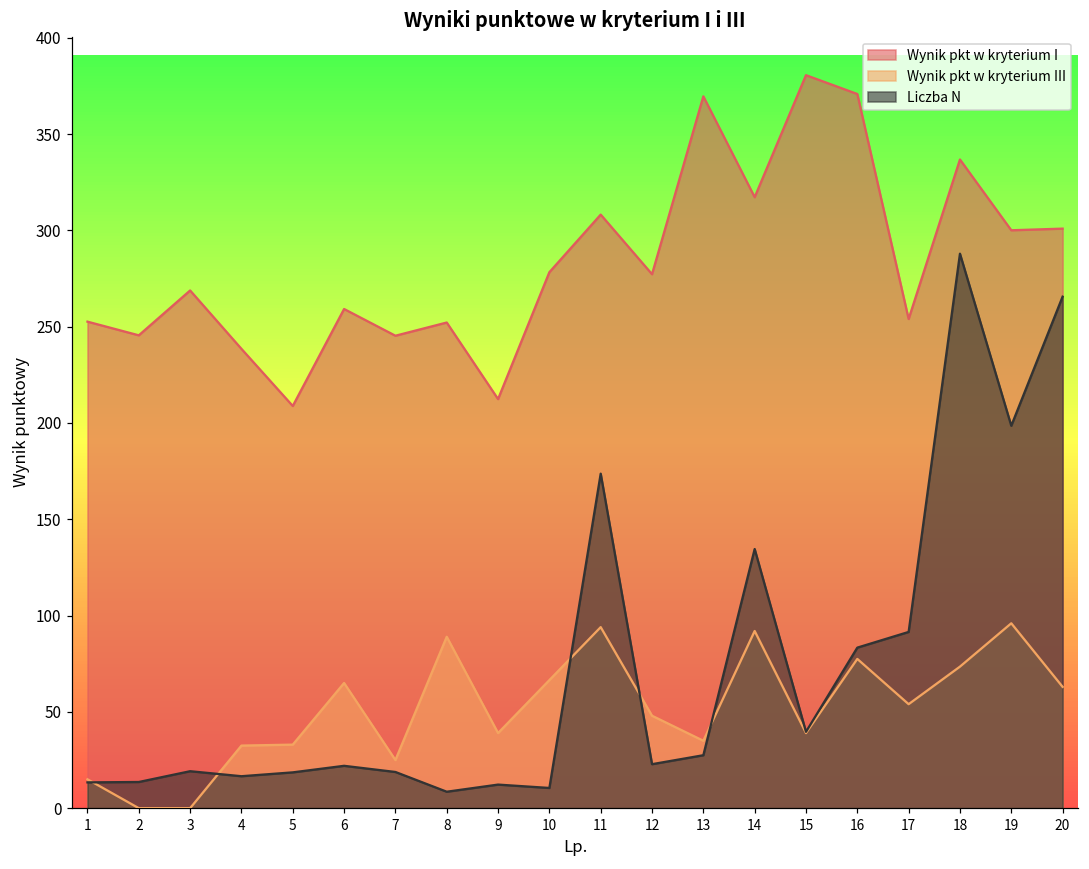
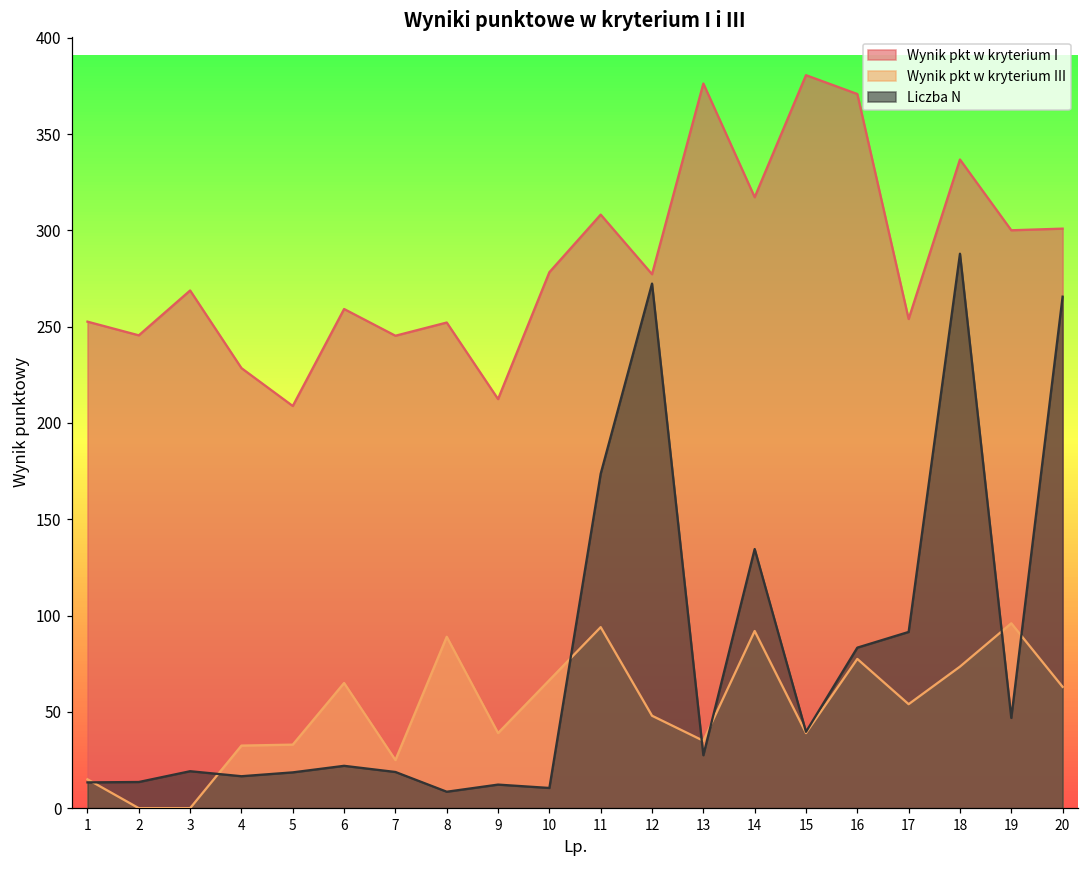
Wynik pkt w kryterium I, 4: 238 -> 228
Liczba N, 12: 23 -> 272
Wynik pkt w kryterium I, 13: 370 -> 376
Liczba N, 19: 199 -> 47
